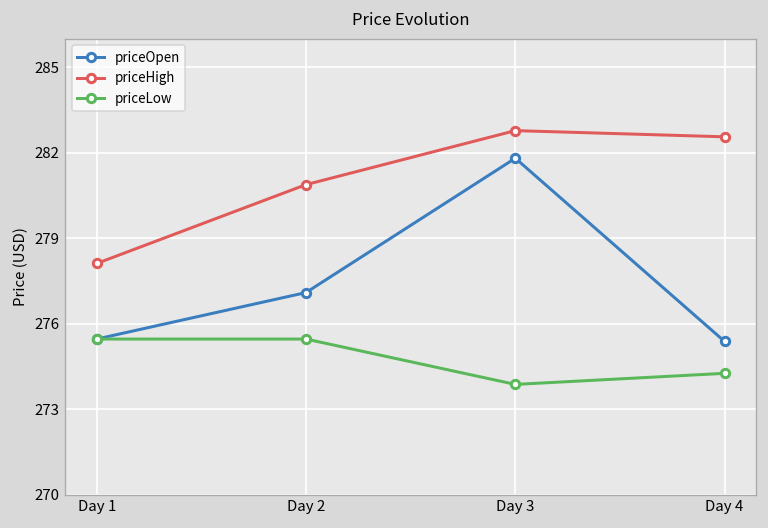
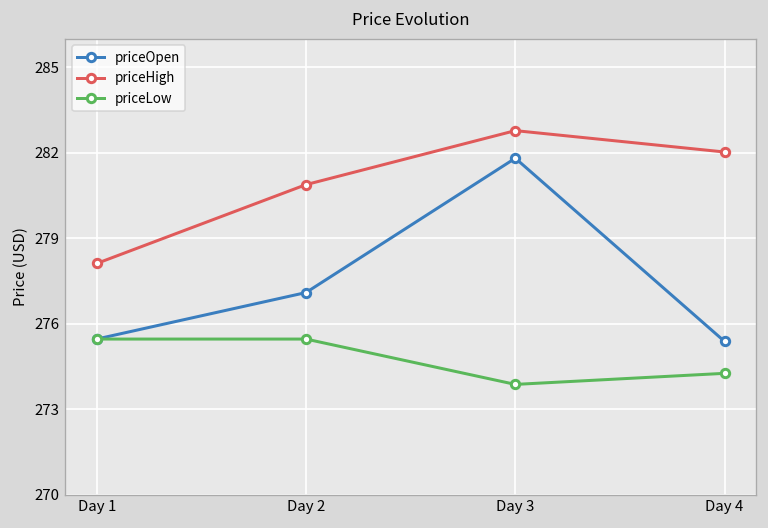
priceHigh, Day 4: 282.6 -> 282.0
